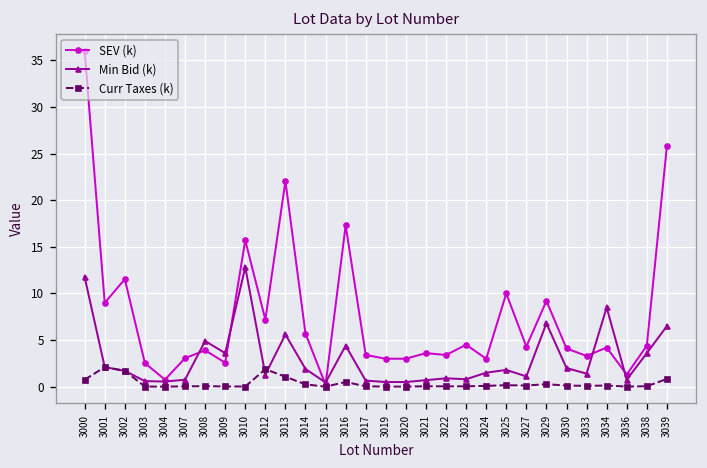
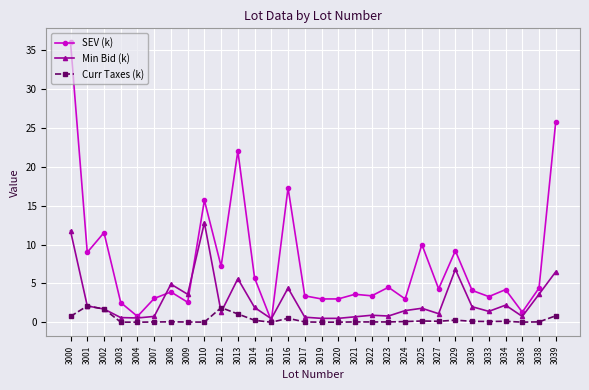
Min Bid (k), 3034: 9 -> 2
